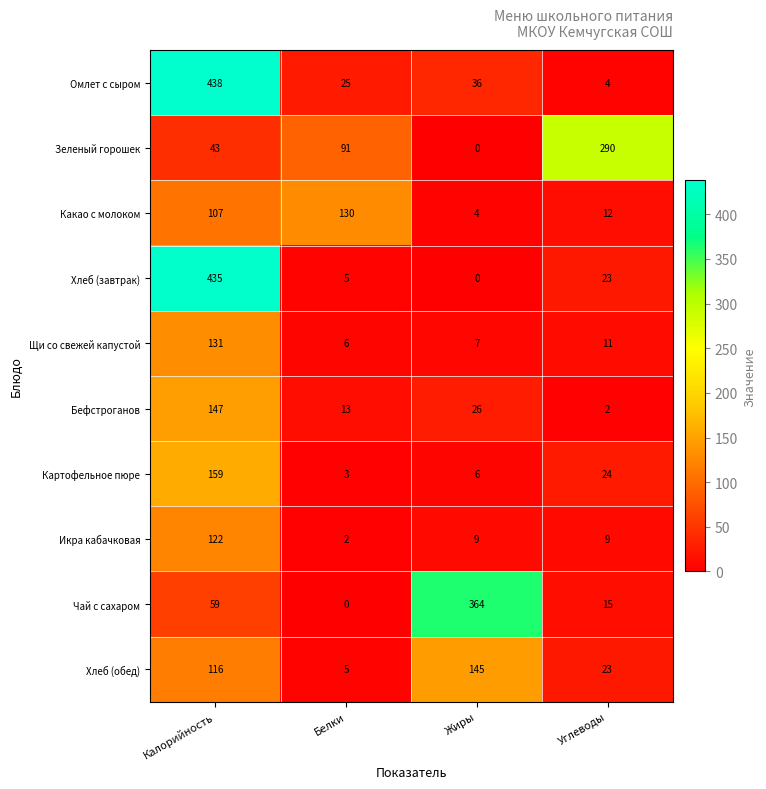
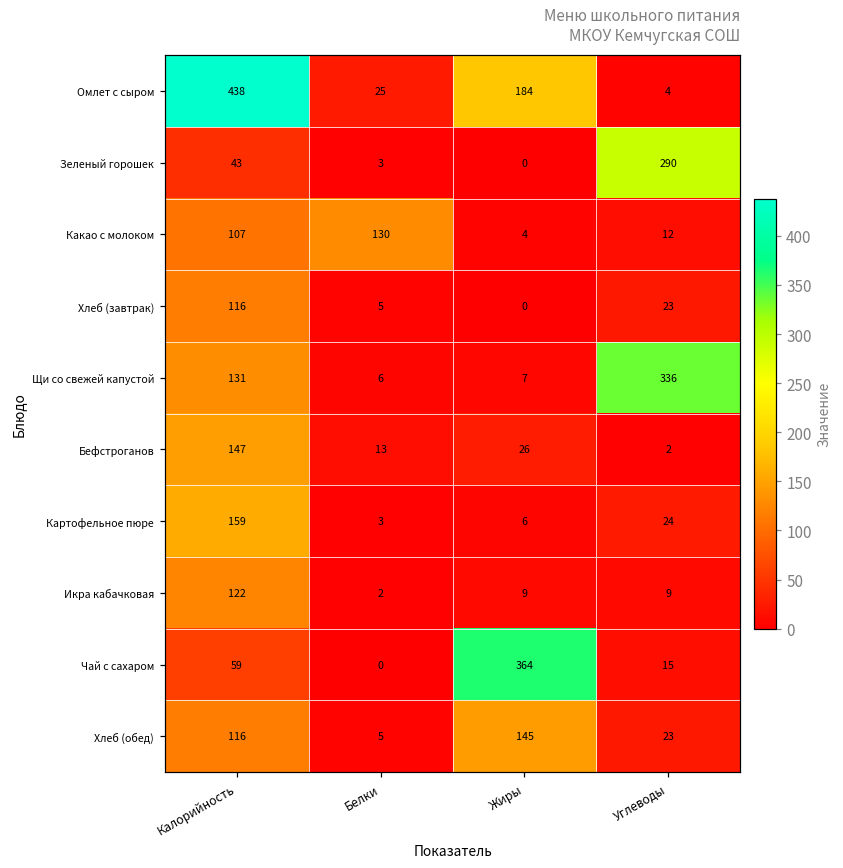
Омлет с сыром, Жиры: 36 -> 184
Зеленый горошек, Белки: 91 -> 3
Хлеб (завтрак), Калорийность: 435 -> 116
Щи со свежей капустой, Углеводы: 11 -> 336
